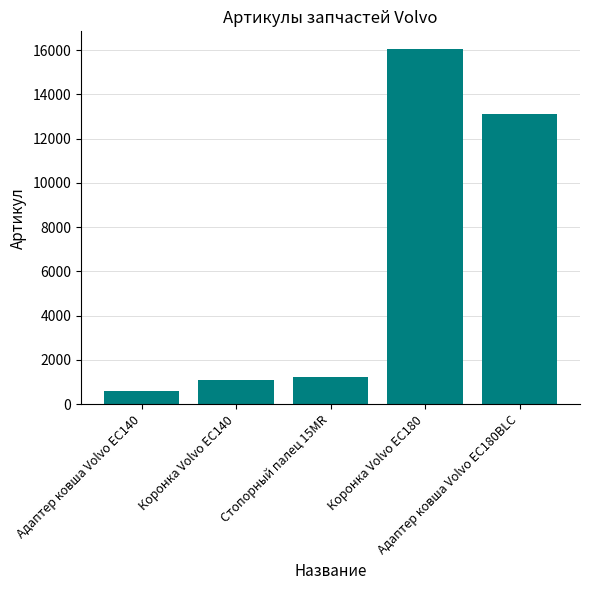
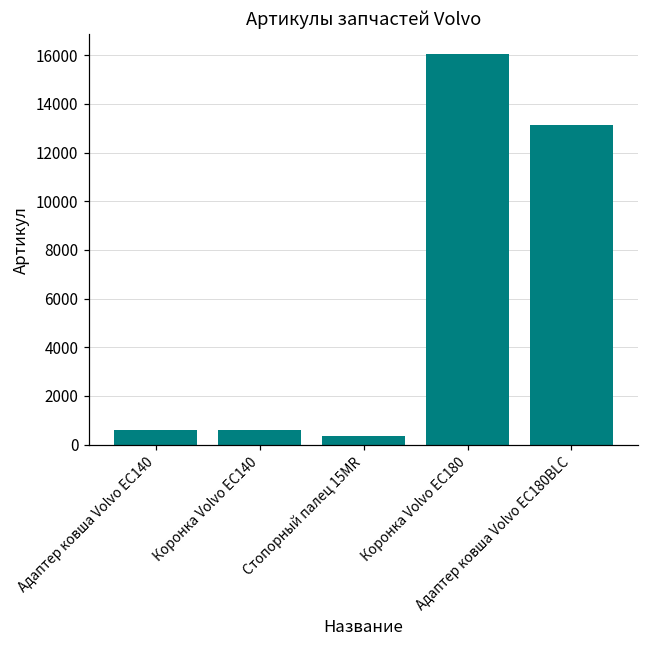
Коронка Volvo EC140: 1100 -> 600
Стопорный палец 15MR: 1300 -> 400
